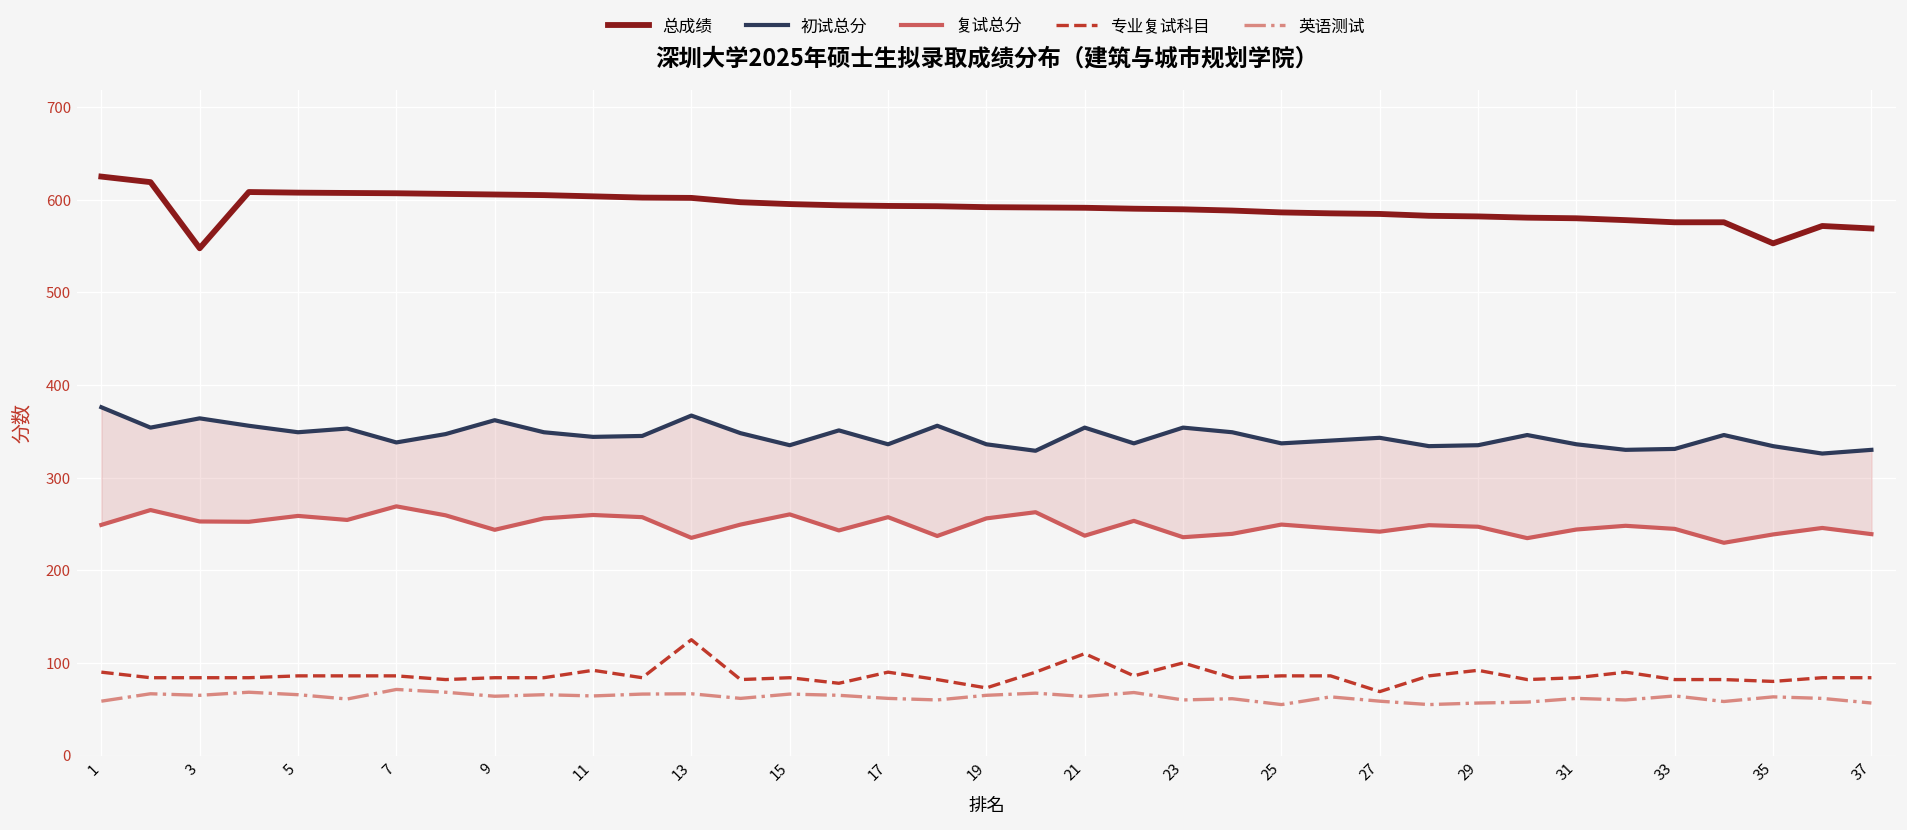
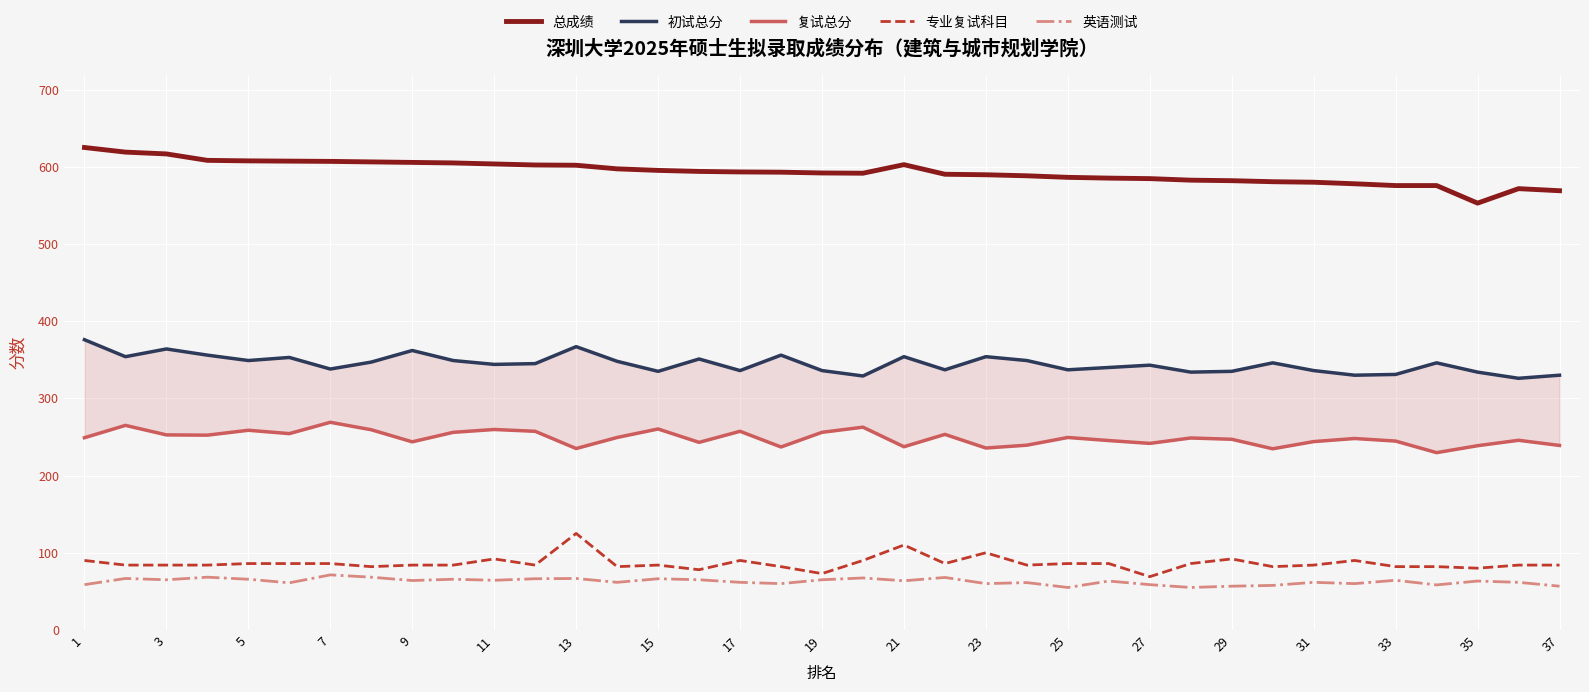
总成绩, 3: 550 -> 620
总成绩, 21: 590 -> 600
